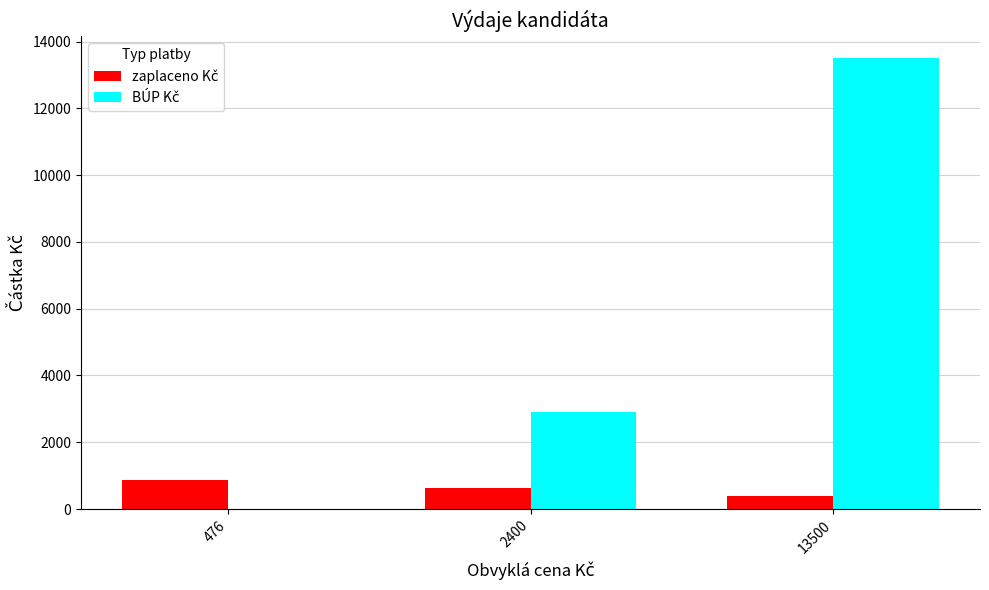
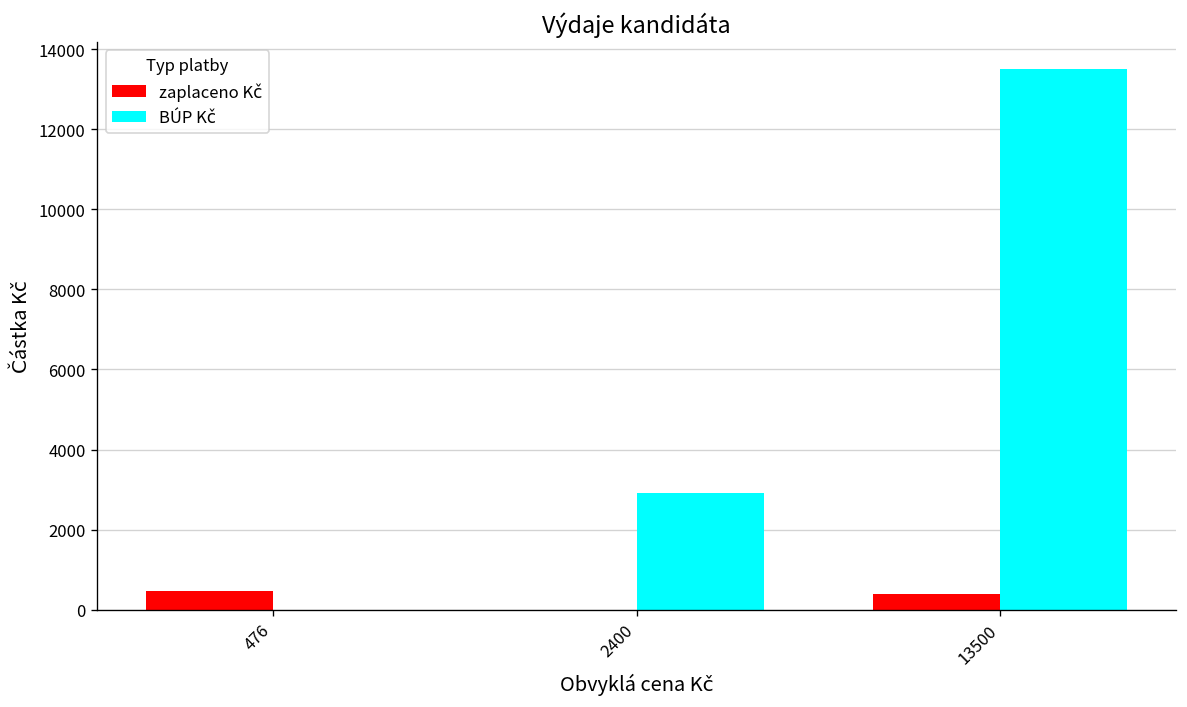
zaplaceno Kč, 476: 900 -> 500
zaplaceno Kč, 2400: 600 -> 0
